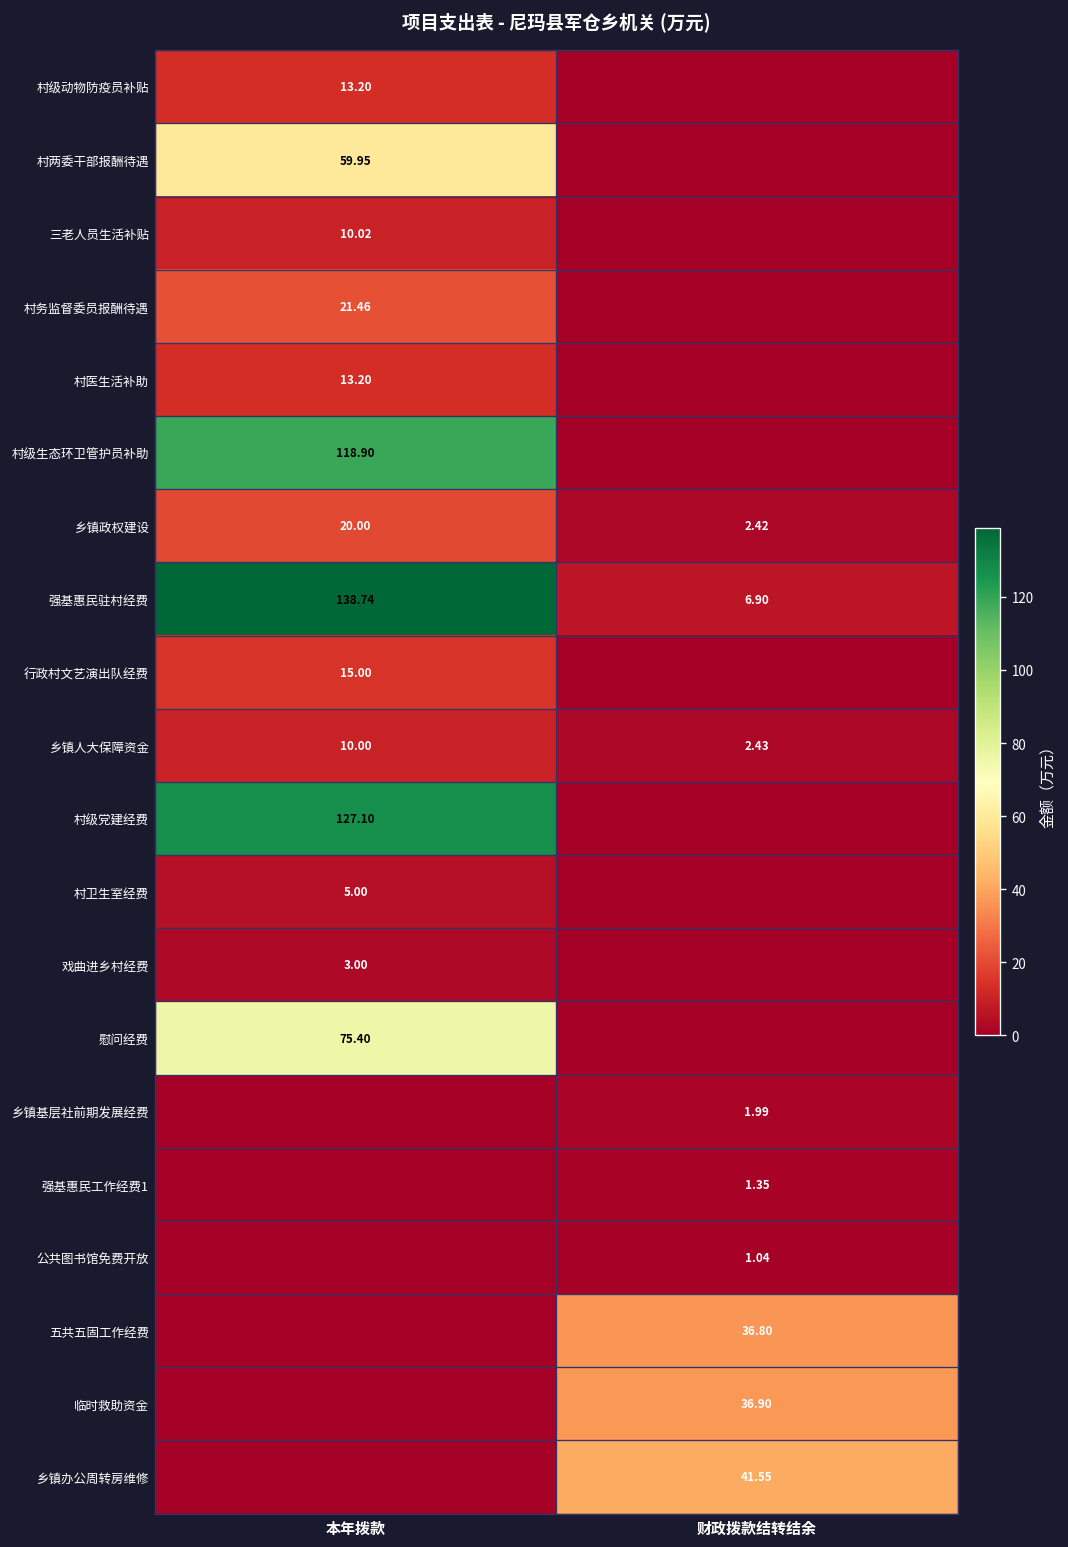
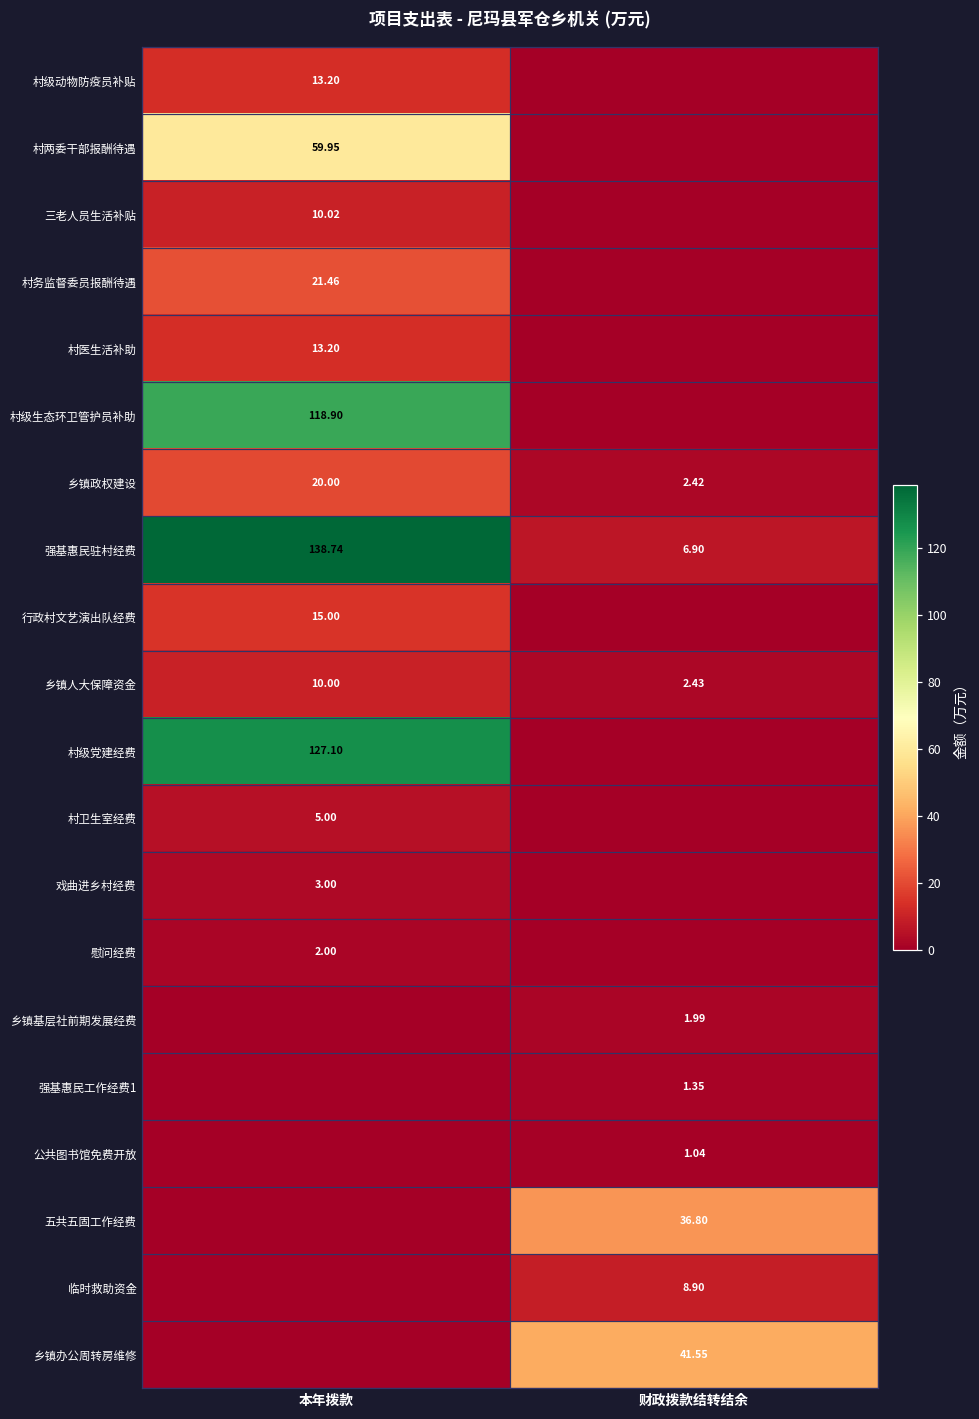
慰问经费, 本年拨款: 75.40 -> 2.00
临时救助资金, 财政拨款结转结余: 36.90 -> 8.90
